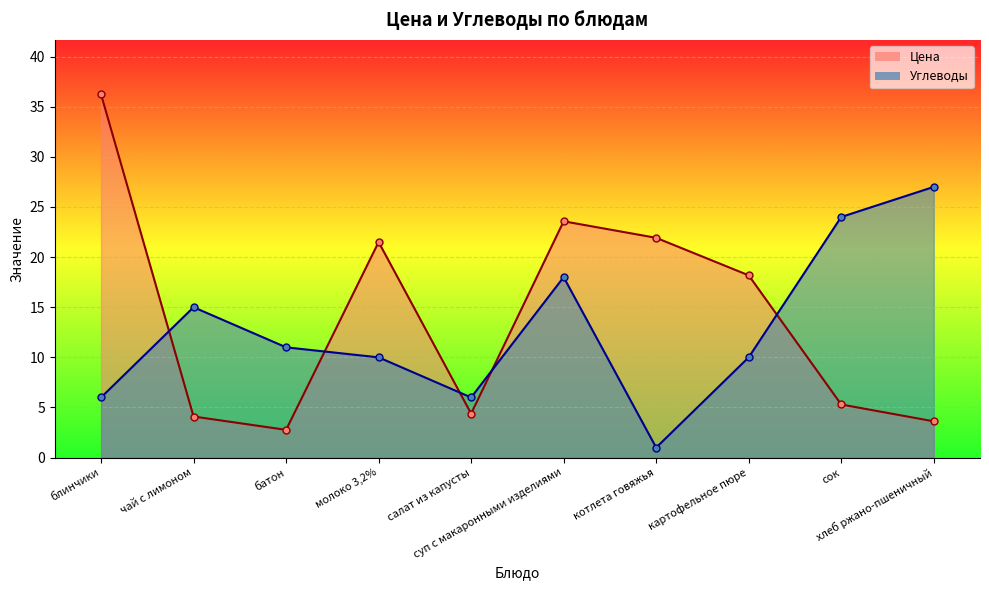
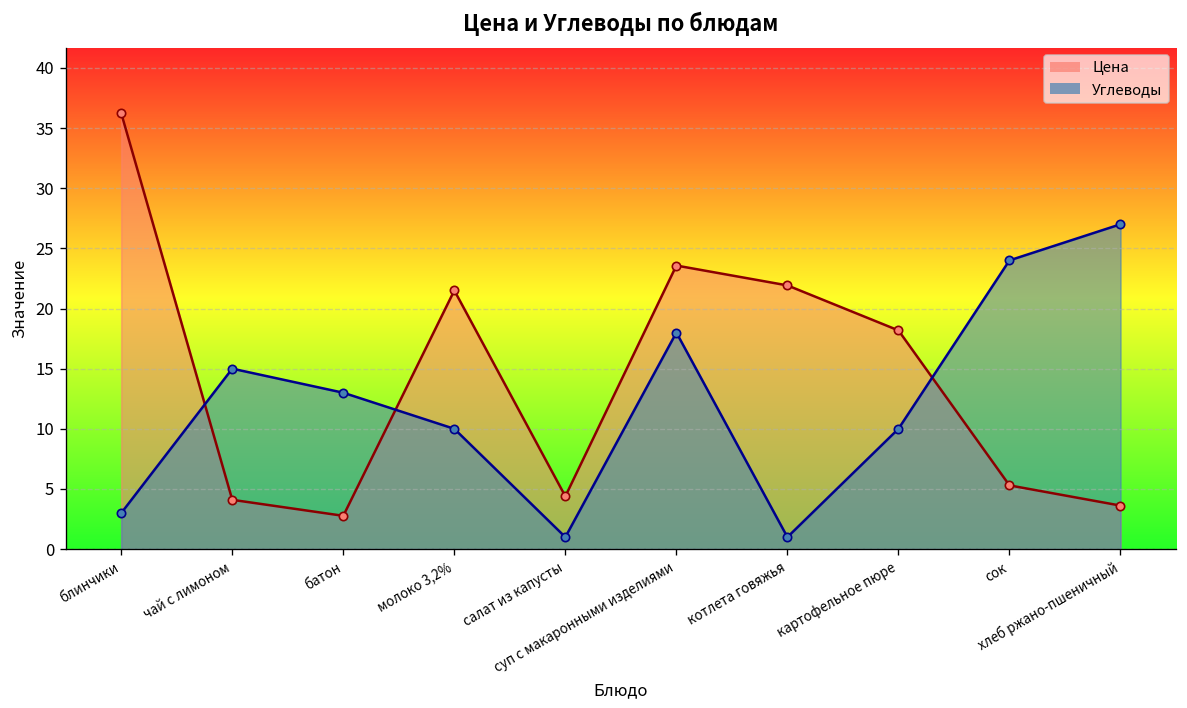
Углеводы, блинчики: 6 -> 3
Углеводы, батон: 11 -> 13
Углеводы, салат из капусты: 6 -> 1
